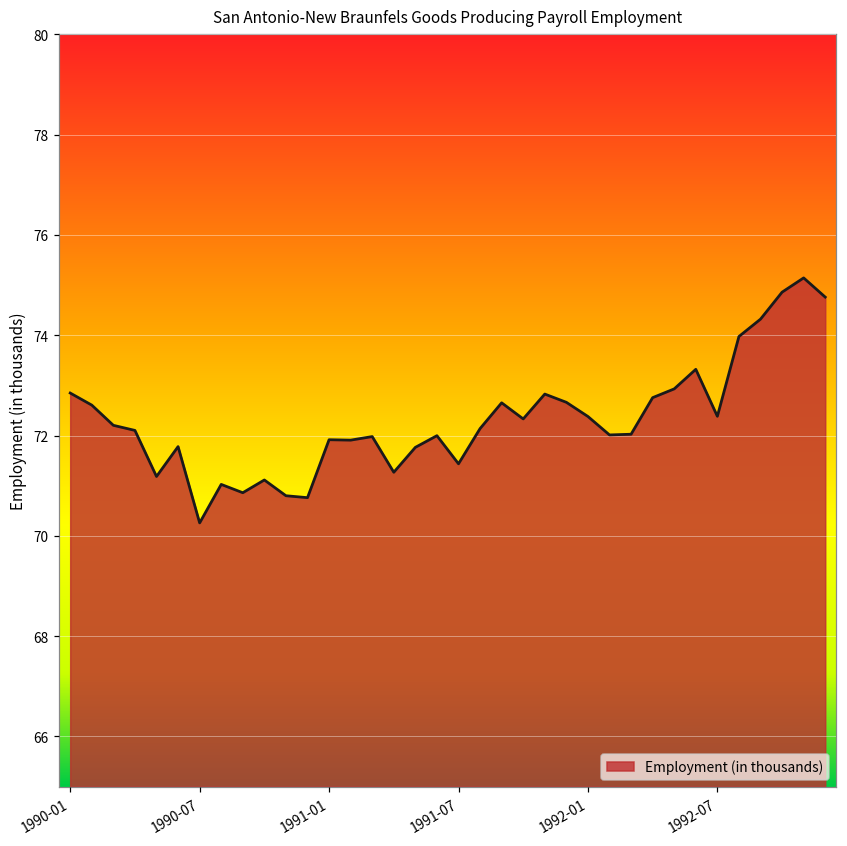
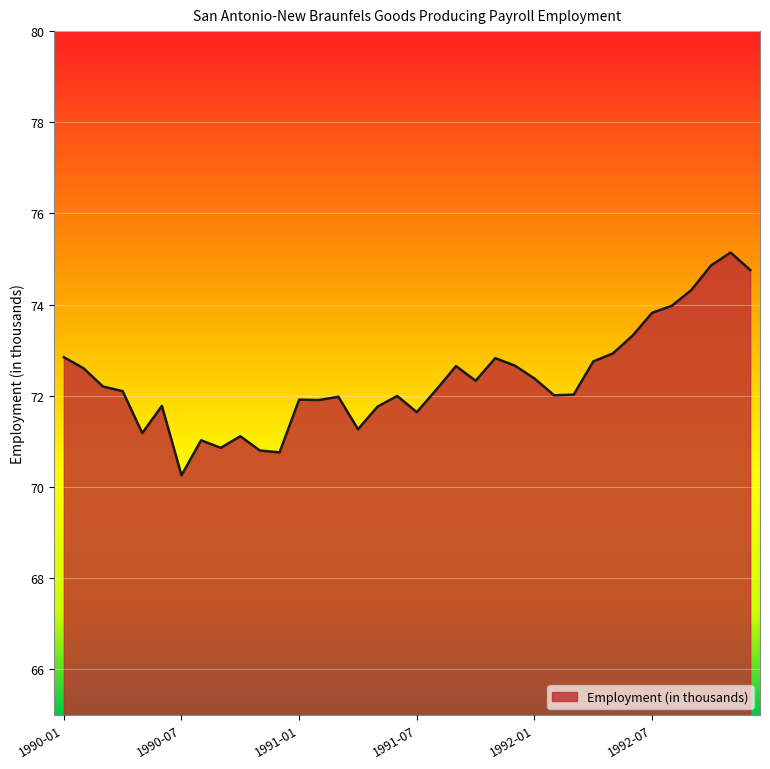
1991-07: 71.4 -> 71.6
1992-07: 72.4 -> 73.8
